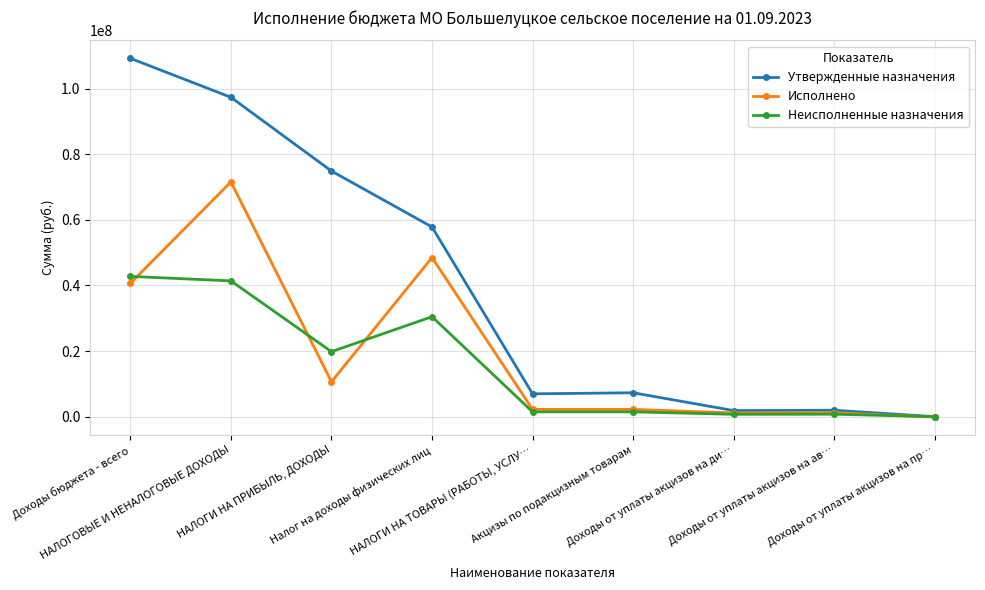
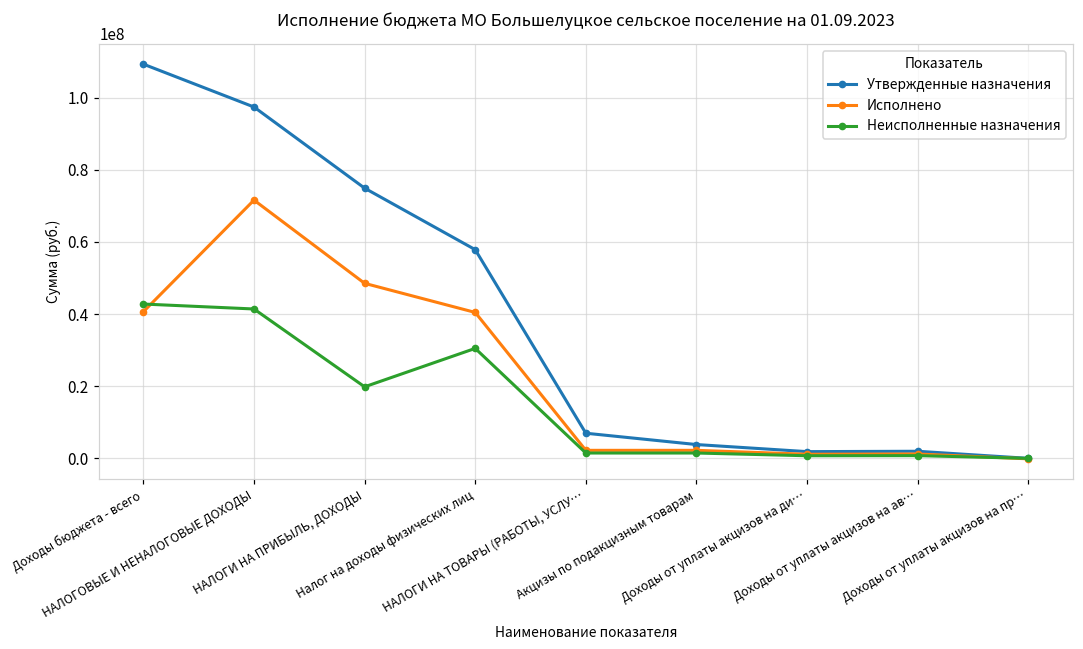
Исполнено, НАЛОГИ НА ПРИБЫЛЬ, ДОХОДЫ: 11000000 -> 49000000
Исполнено, Налог на доходы физических лиц: 49000000 -> 40000000
Утвержденные назначения, Акцизы по подакцизным товарам: 7000000 -> 4000000
